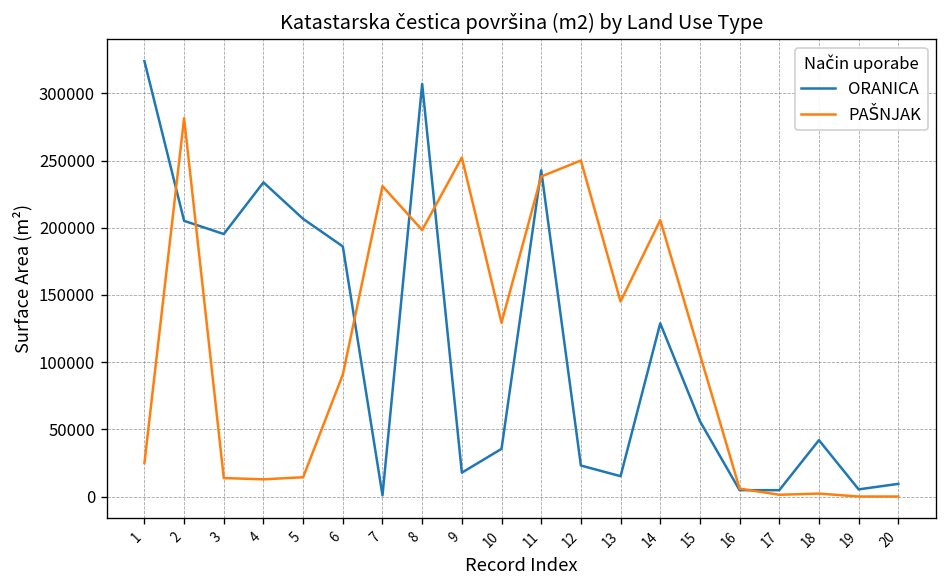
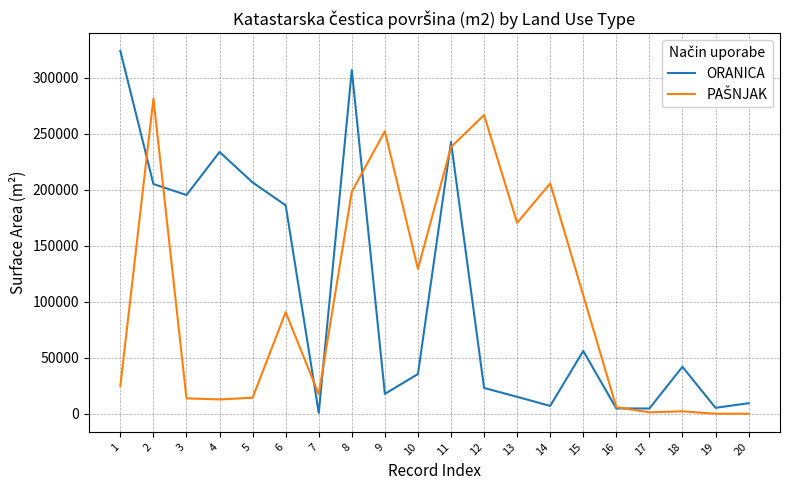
PAŠNJAK, 7: 231000 -> 17000
PAŠNJAK, 12: 250000 -> 267000
PAŠNJAK, 13: 145000 -> 170000
ORANICA, 14: 129000 -> 7000
